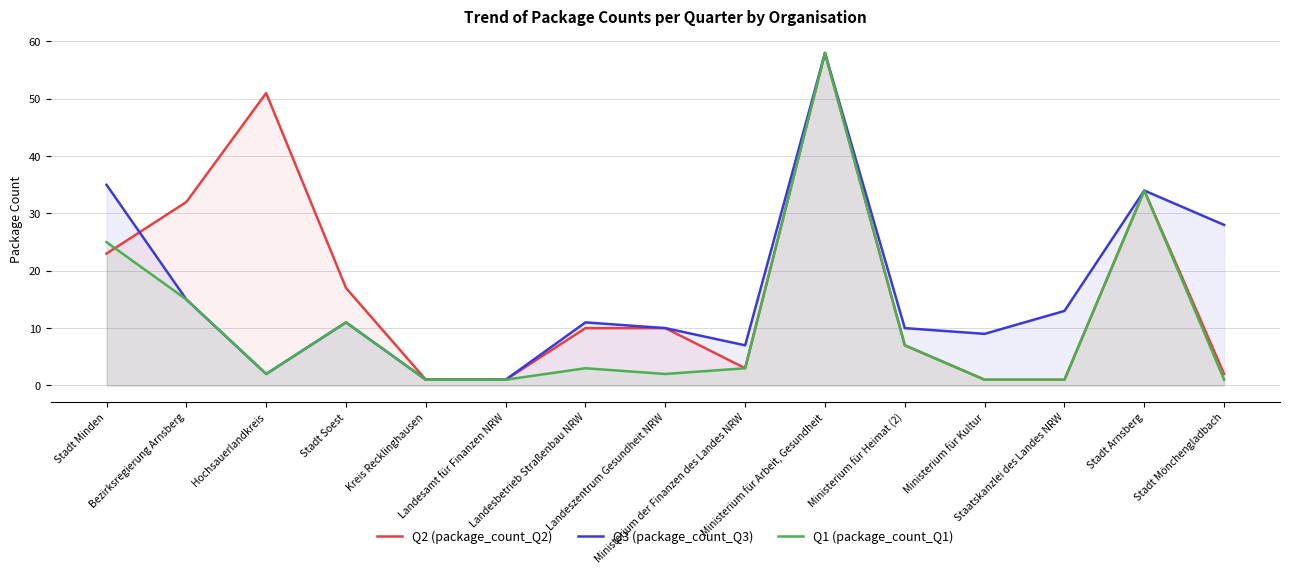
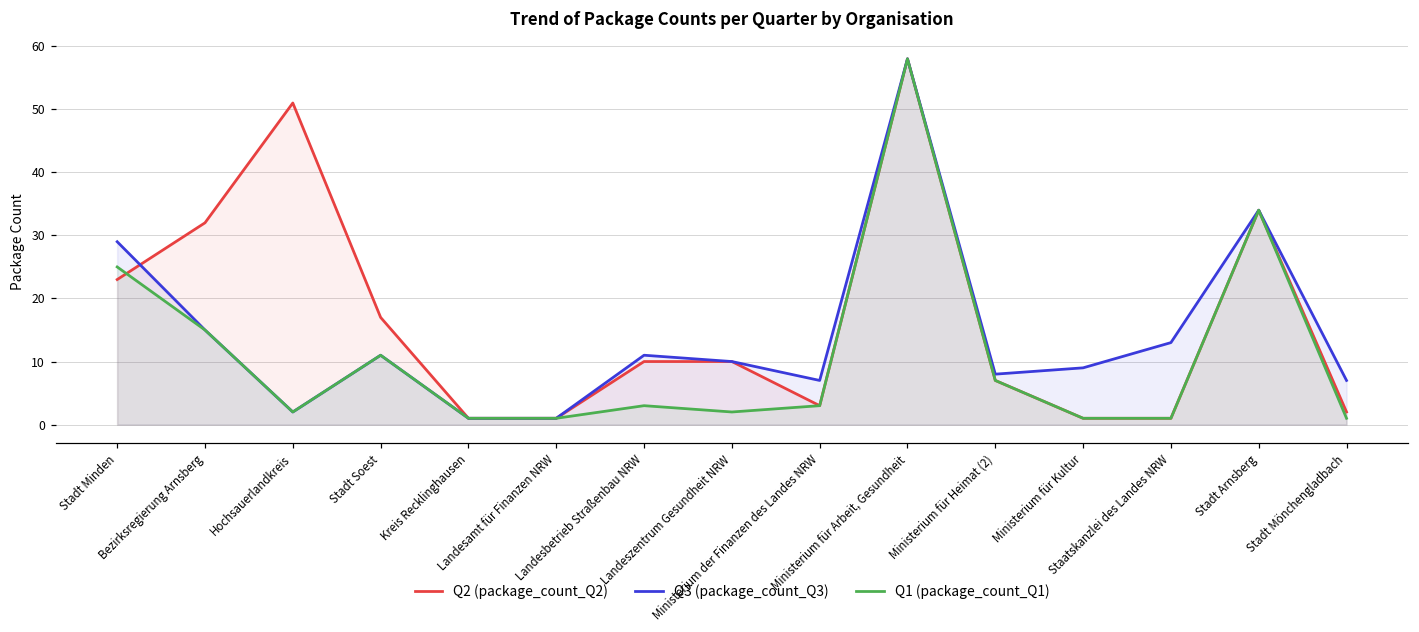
Q3 (package_count_Q3), Stadt Minden: 35 -> 29
Q3 (package_count_Q3), Ministerium für Heimat (2): 10 -> 8
Q3 (package_count_Q3), Stadt Mönchengladbach: 28 -> 7
